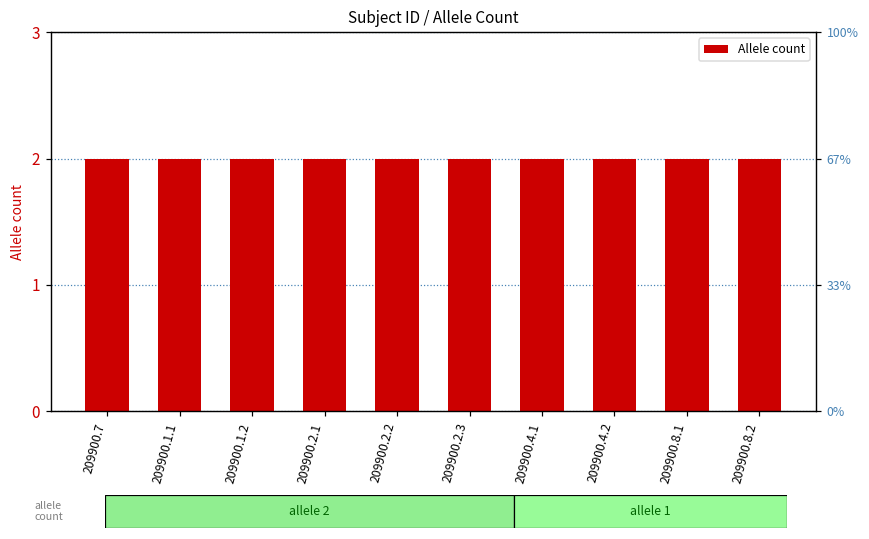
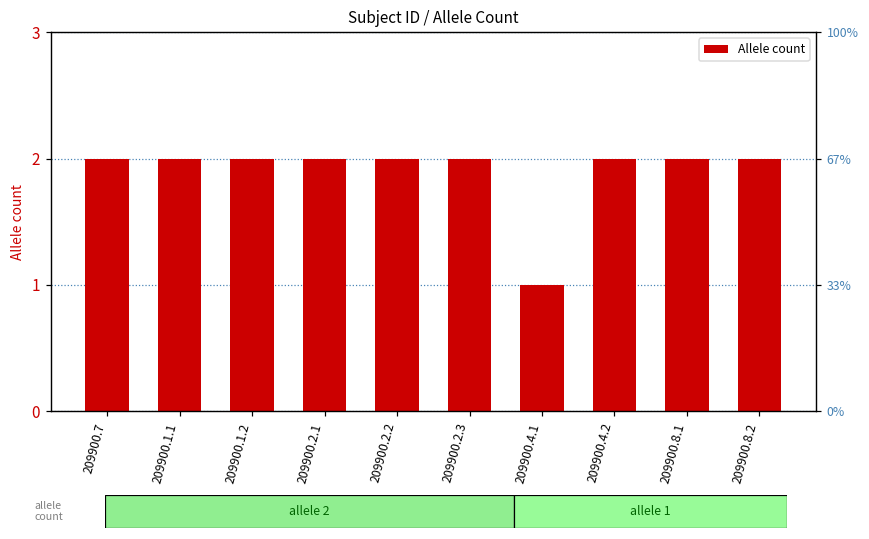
209900.4.1: 2 -> 1
